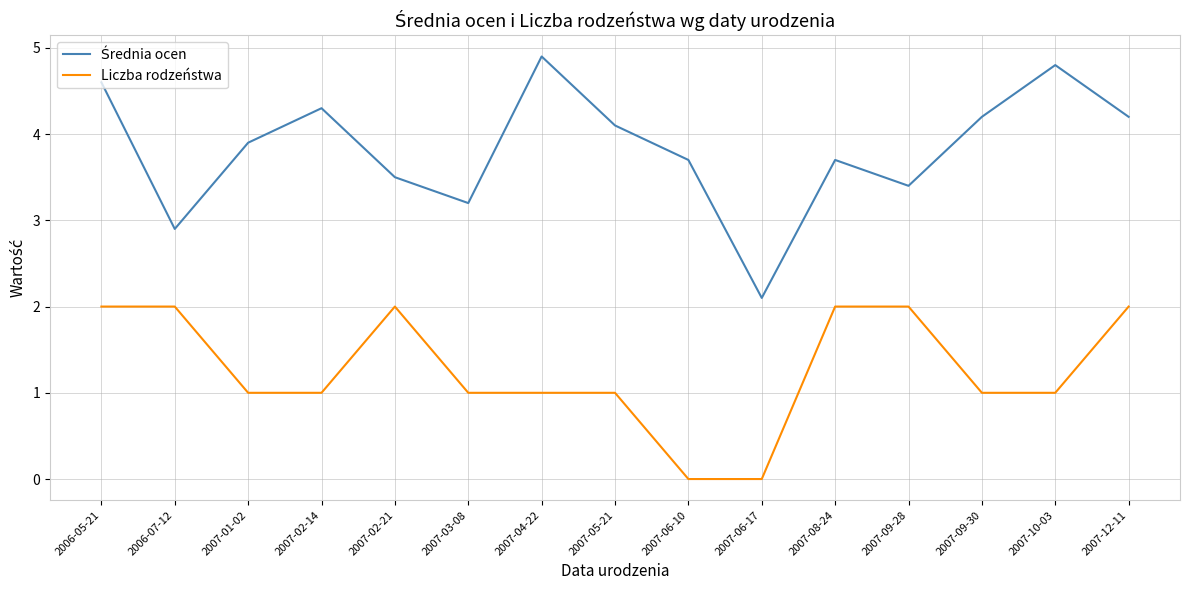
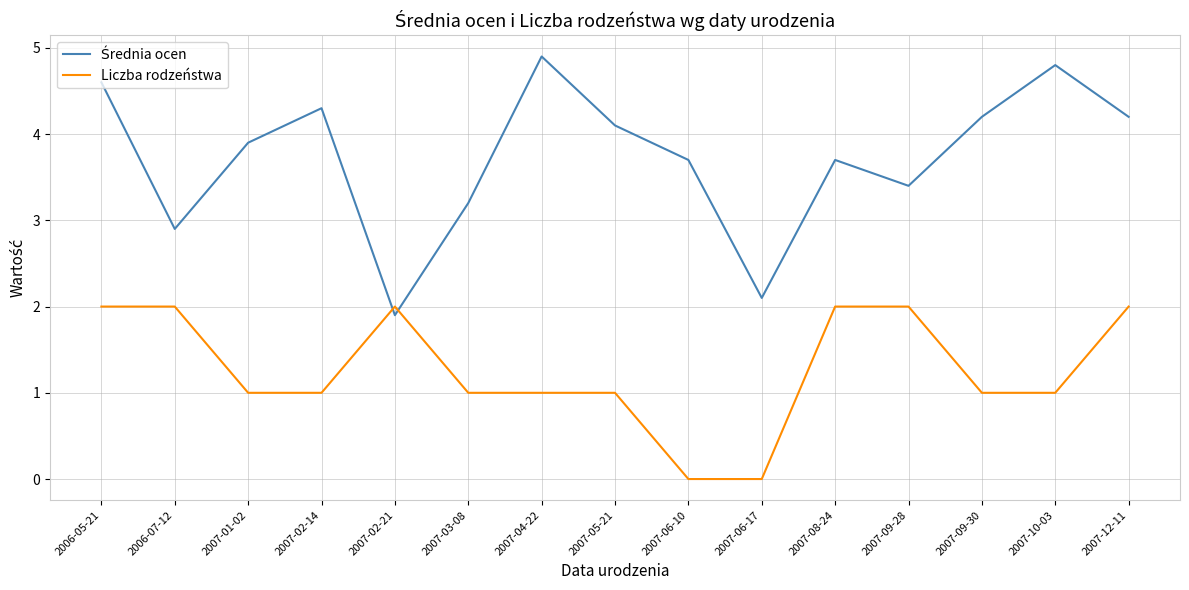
Średnia ocen, 2007-02-21: 3.5 -> 1.9
